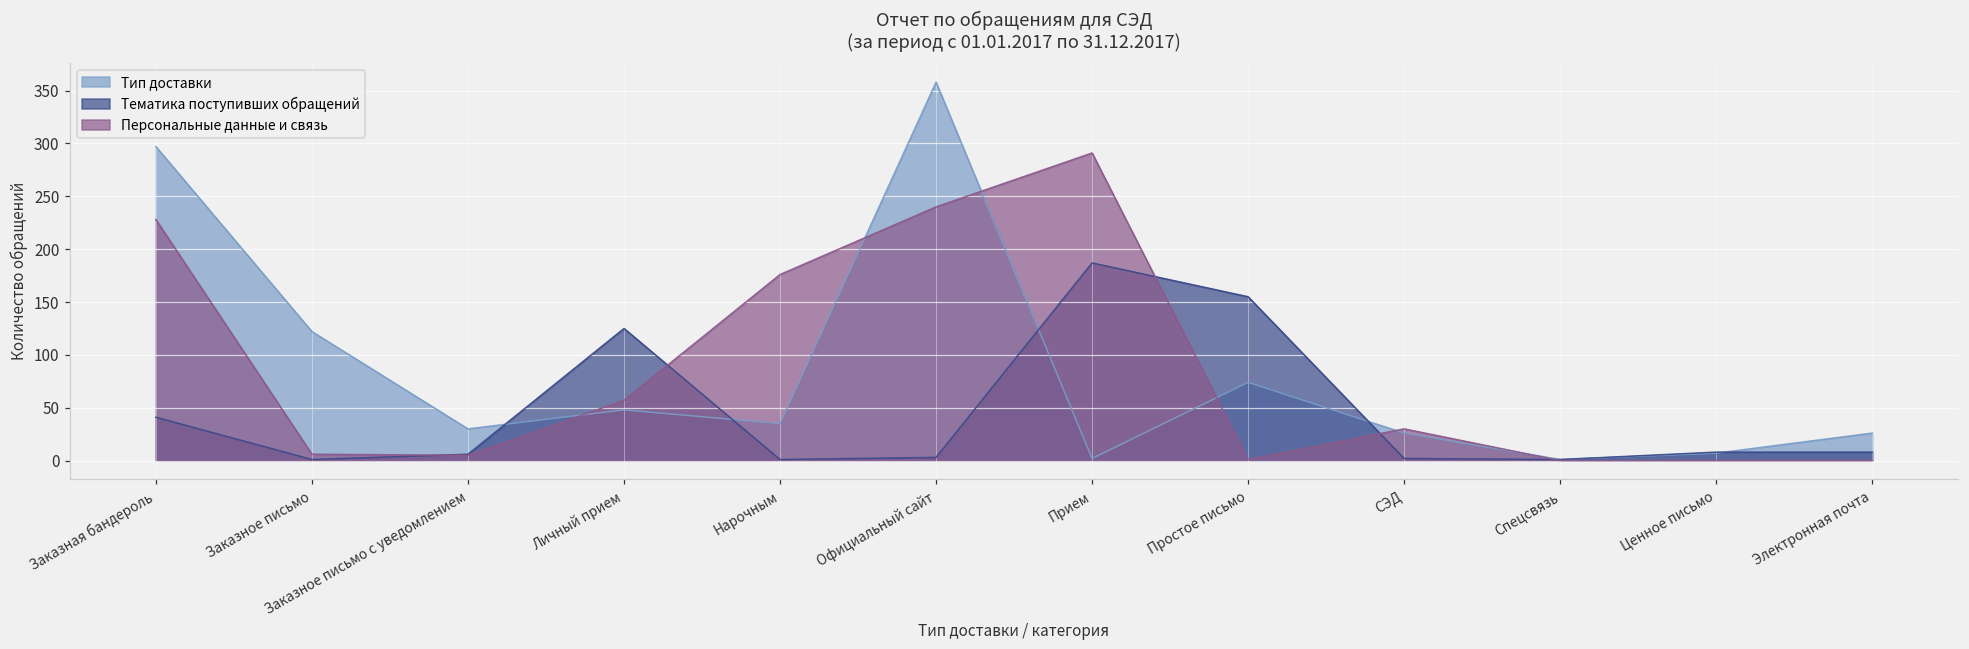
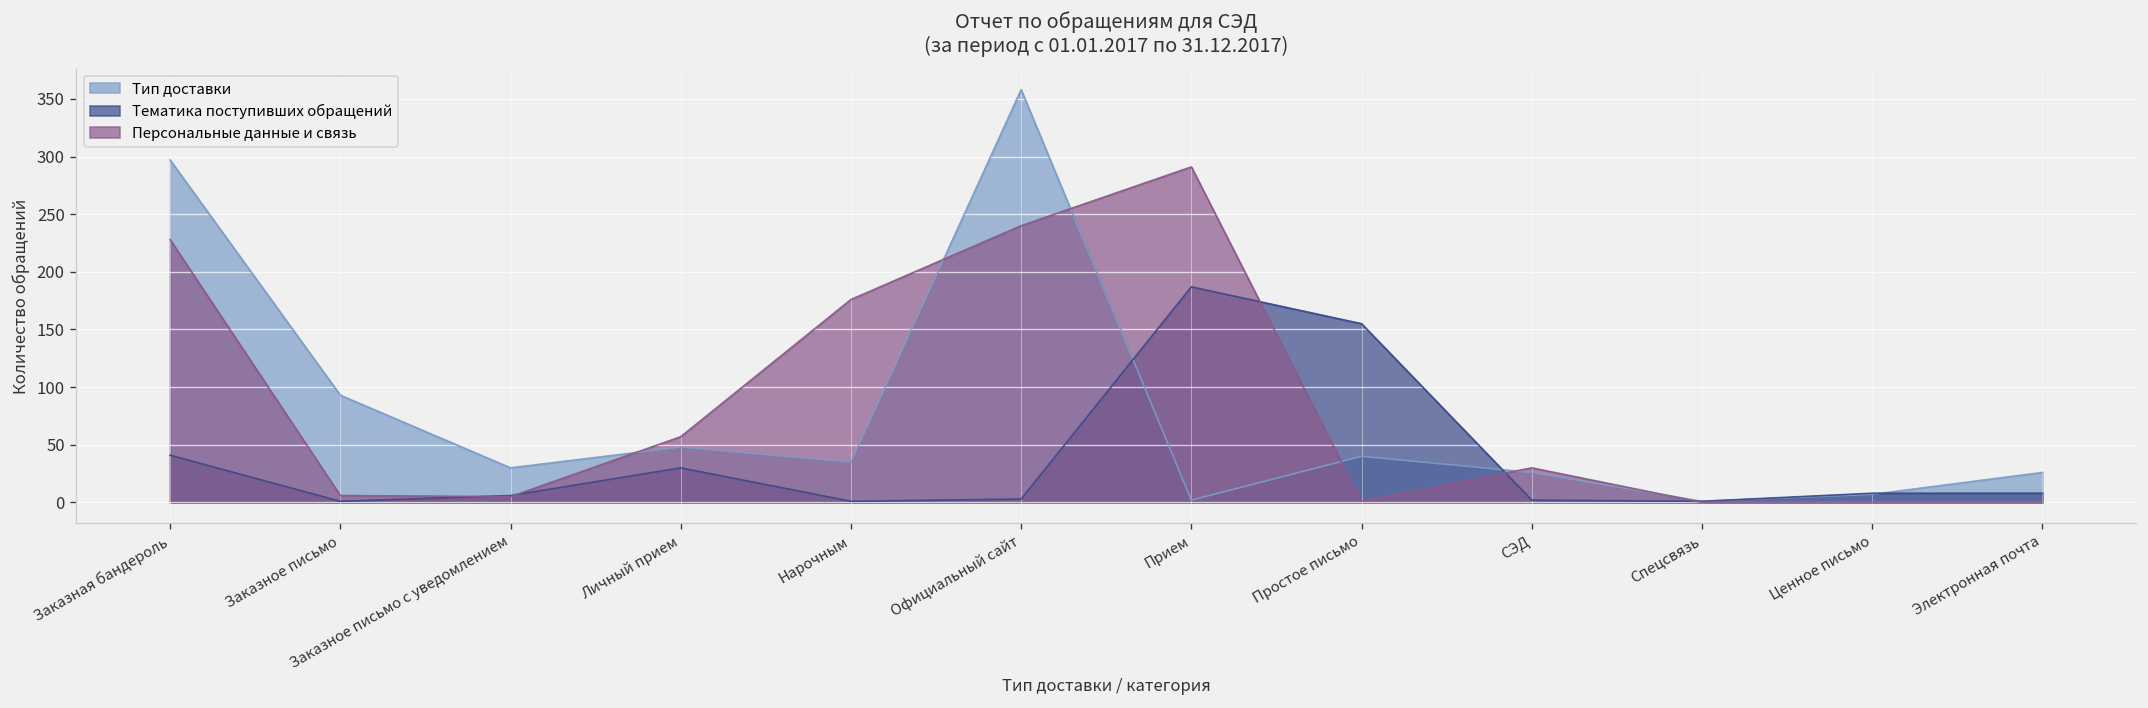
Тип доставки, Заказное письмо: 120 -> 90
Тематика поступивших обращений, Личный прием: 130 -> 30
Тип доставки, Простое письмо: 70 -> 40
